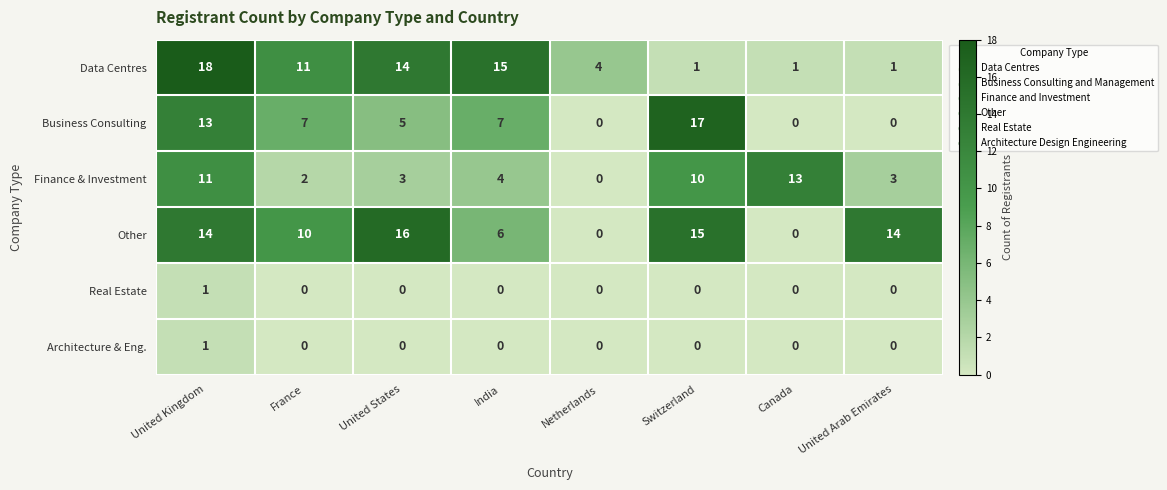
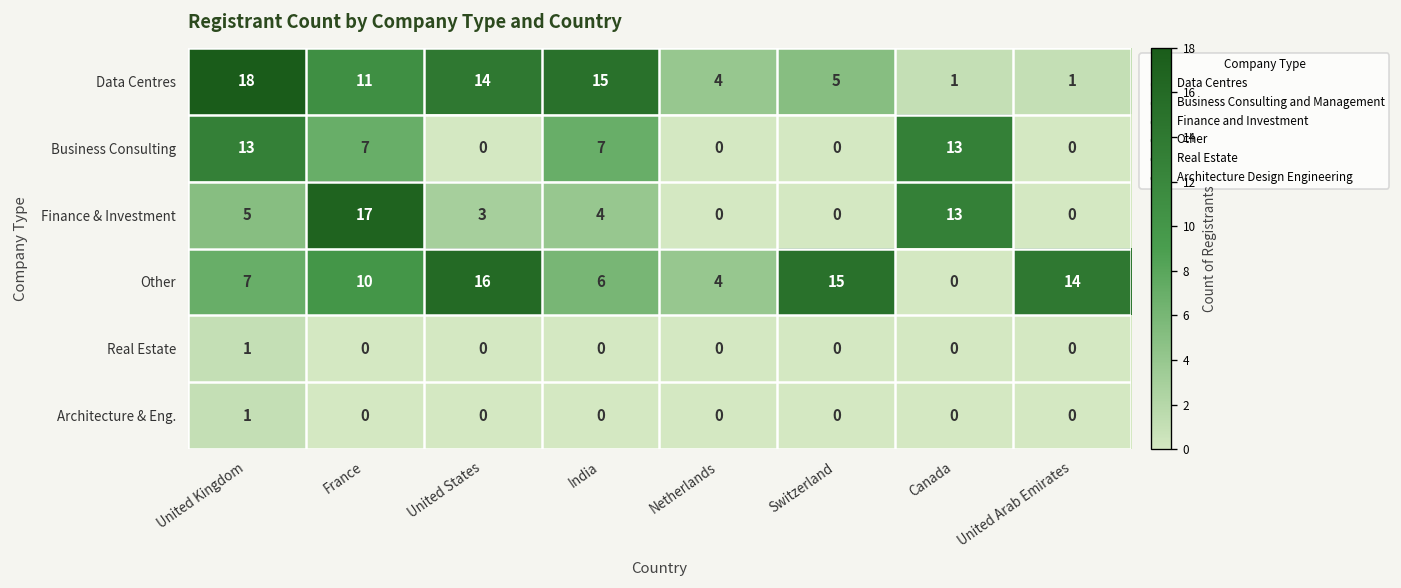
Data Centres, Switzerland: 1 -> 5
Business Consulting, United States: 5 -> 0
Business Consulting, Switzerland: 17 -> 0
Business Consulting, Canada: 0 -> 13
Finance & Investment, United Kingdom: 11 -> 5
Finance & Investment, France: 2 -> 17
Finance & Investment, Switzerland: 10 -> 0
Finance & Investment, United Arab Emirates: 3 -> 0
Other, United Kingdom: 14 -> 7
Other, Netherlands: 0 -> 4
